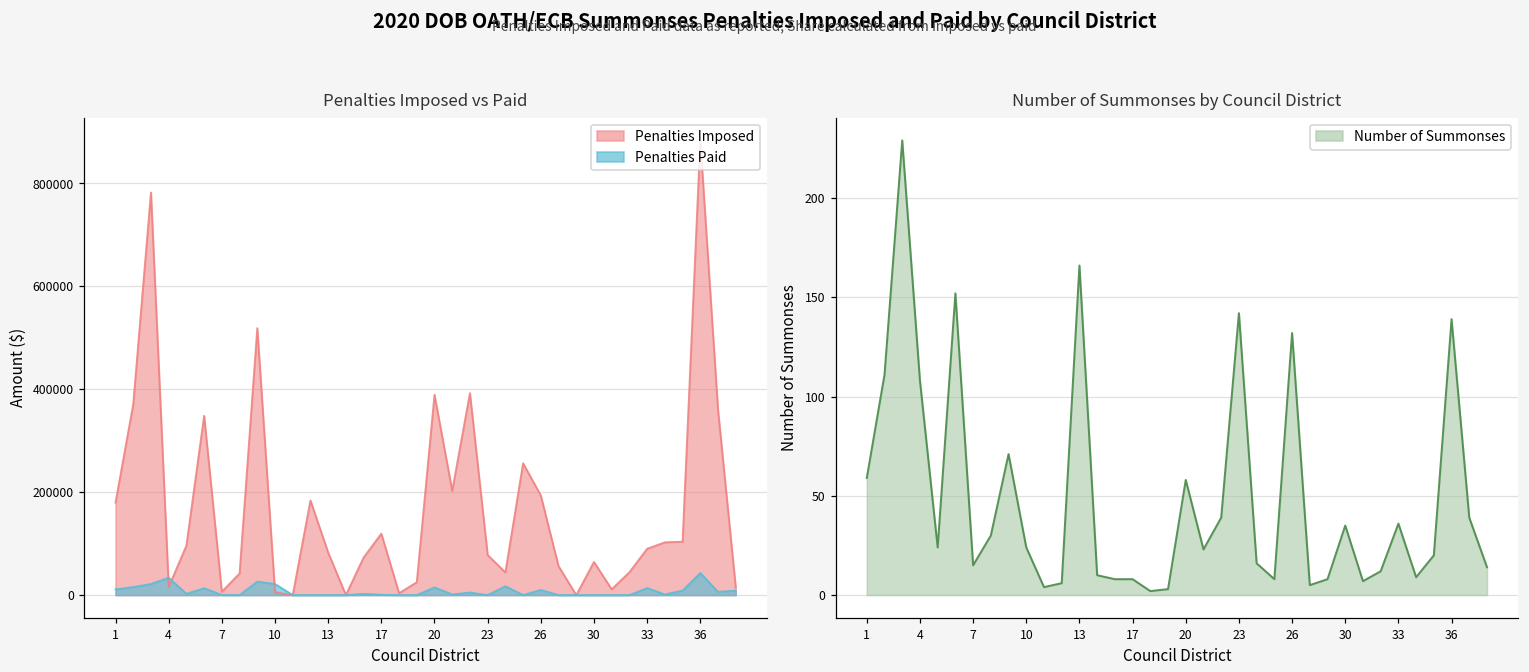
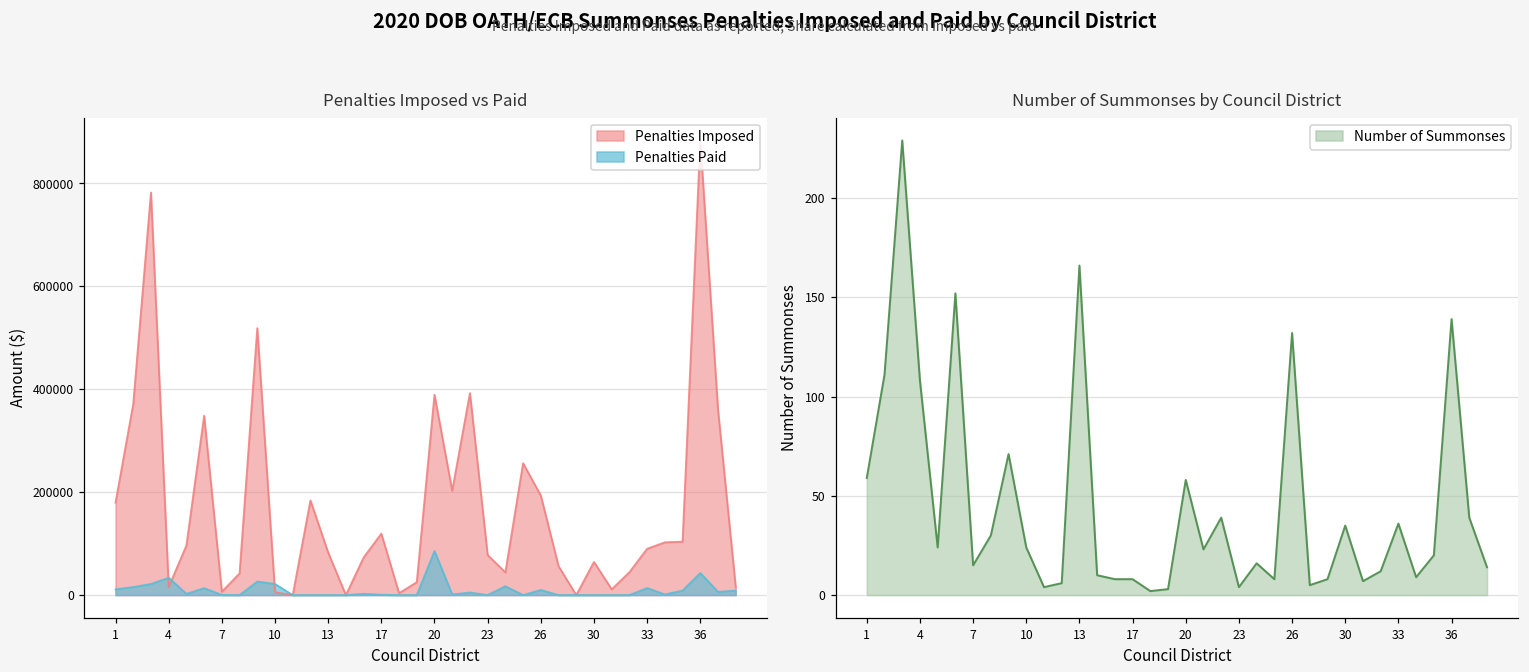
Penalties Imposed vs Paid, Penalties Paid, 20: 20000 -> 90000
Number of Summonses by Council District, 23: 142 -> 4
